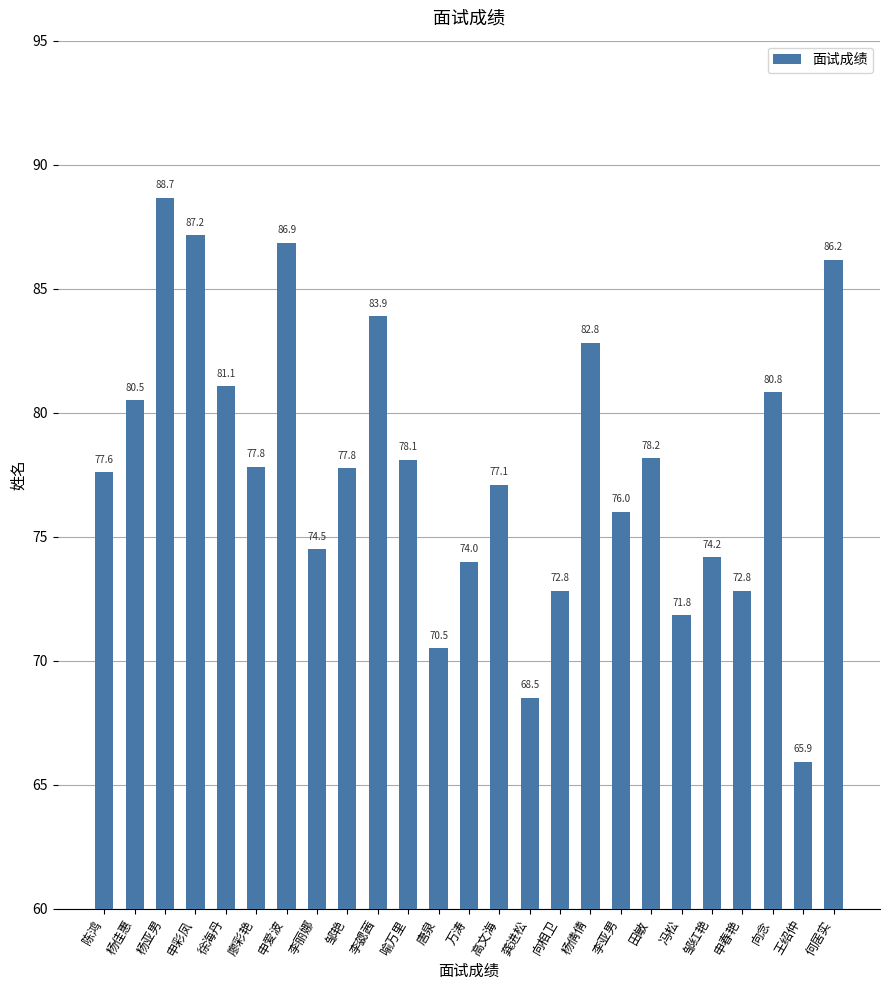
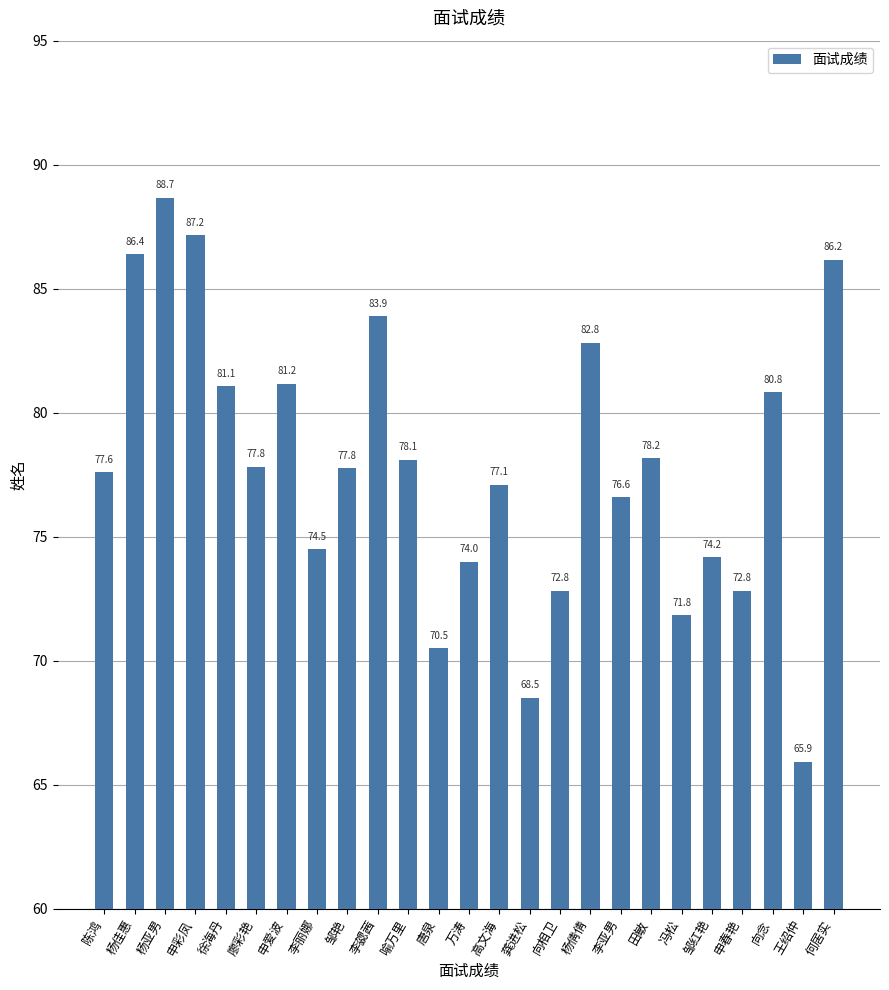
杨佳惠: 80.5 -> 86.4
申爱波: 86.9 -> 81.2
李亚男: 76.0 -> 76.6
